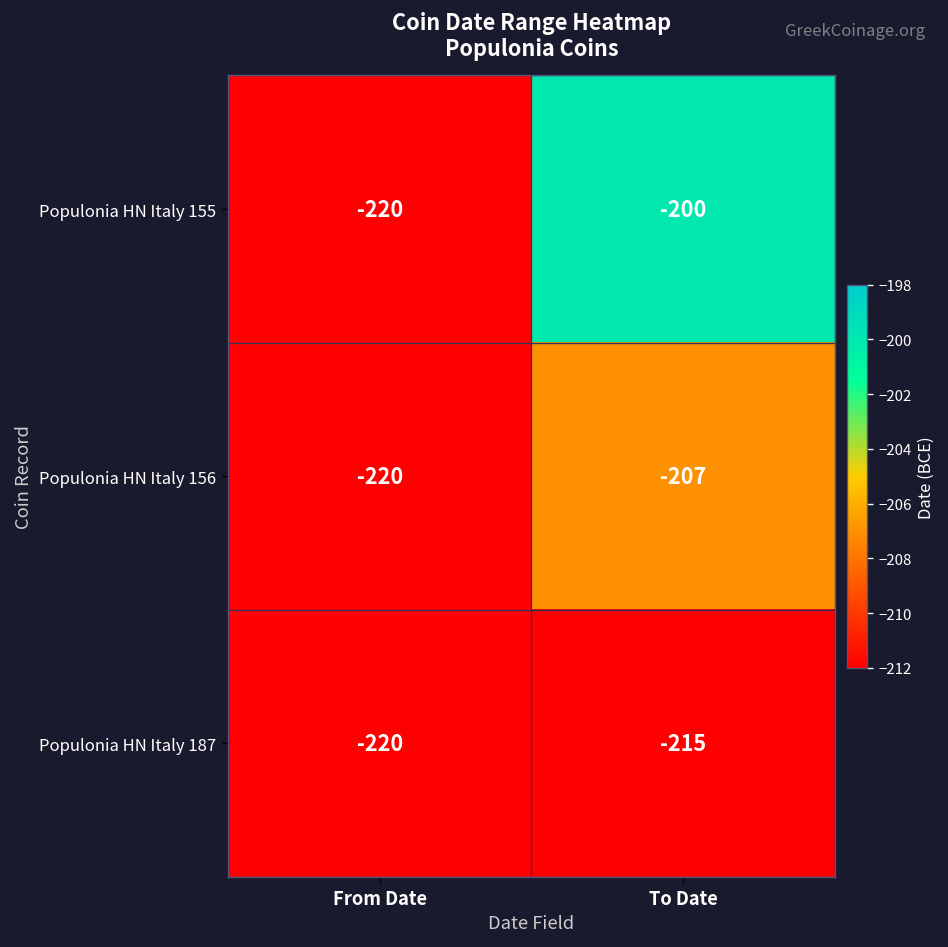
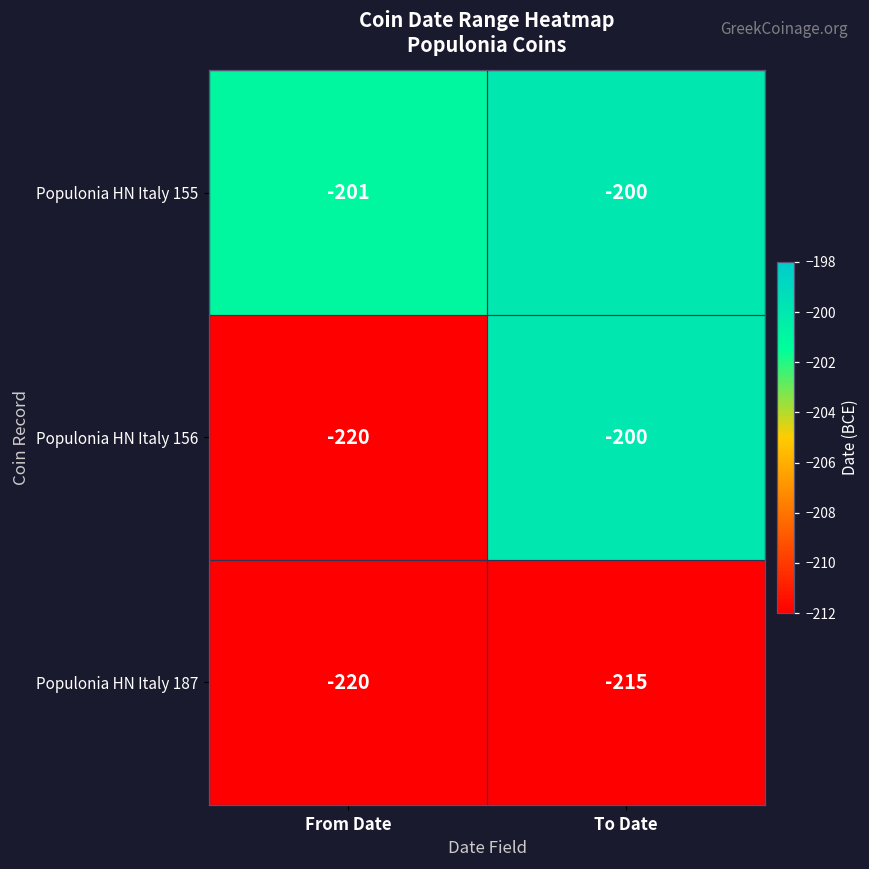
Populonia HN Italy 155, From Date: -220 -> -201
Populonia HN Italy 156, To Date: -207 -> -200
